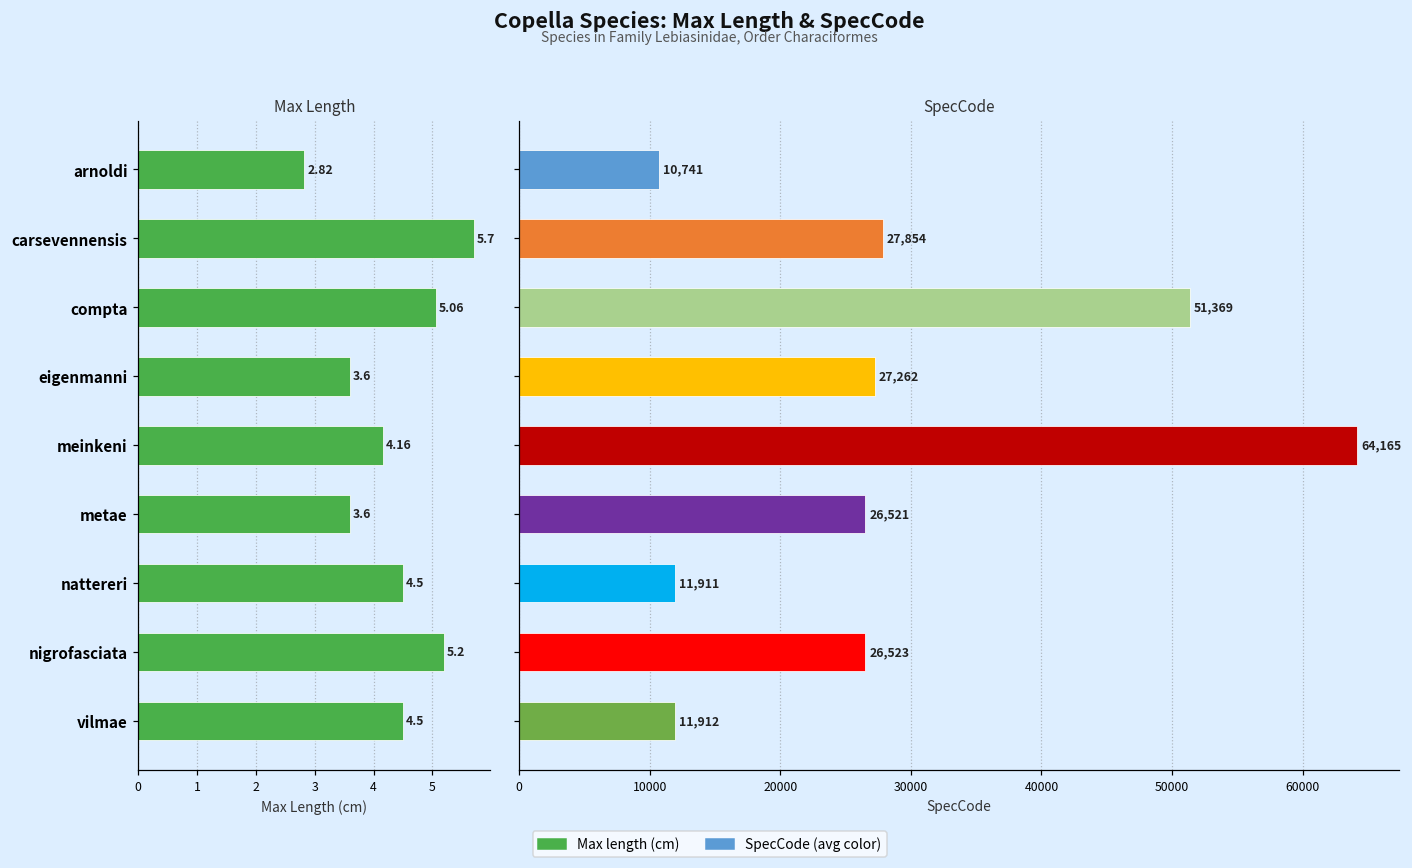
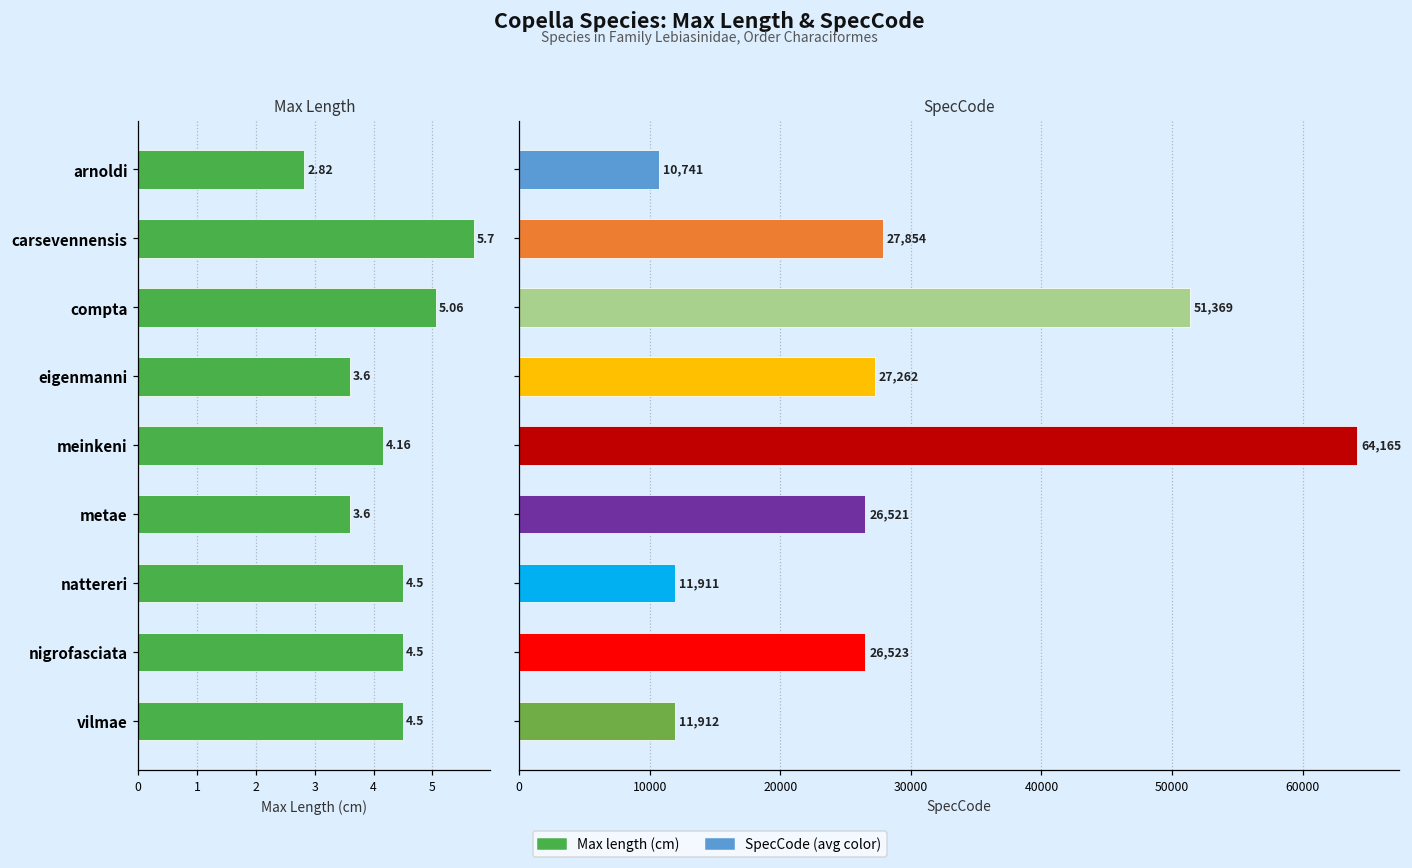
Max Length, nigrofasciata: 5.2 -> 4.5
